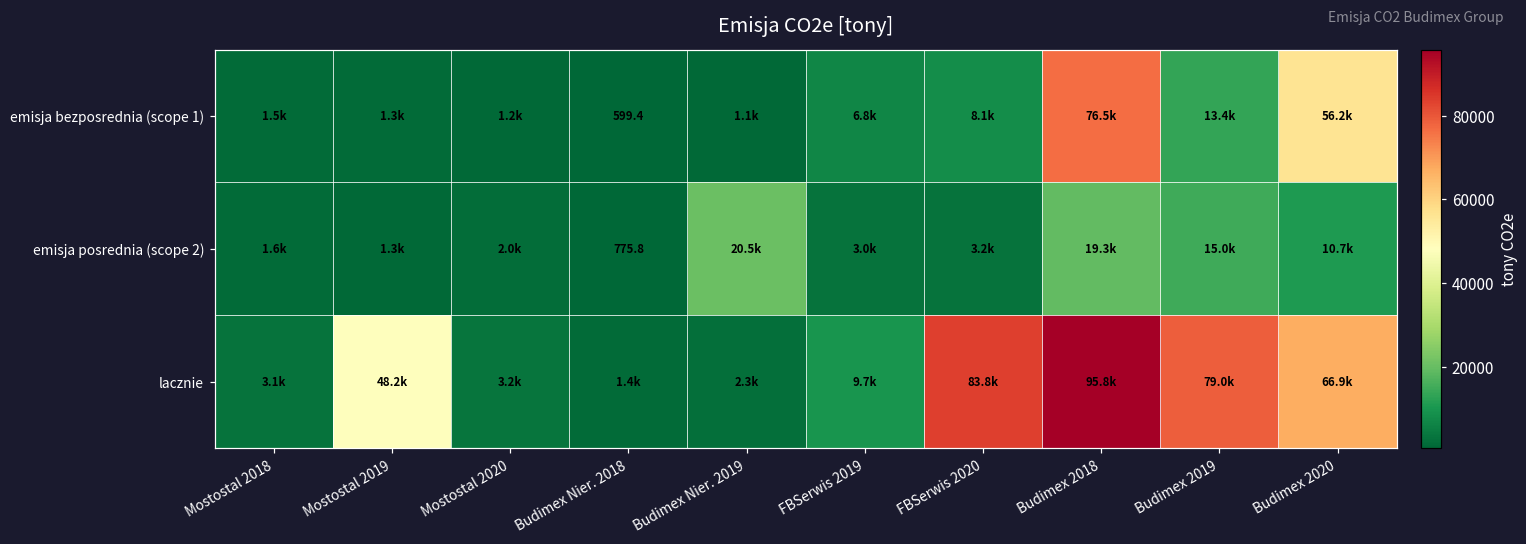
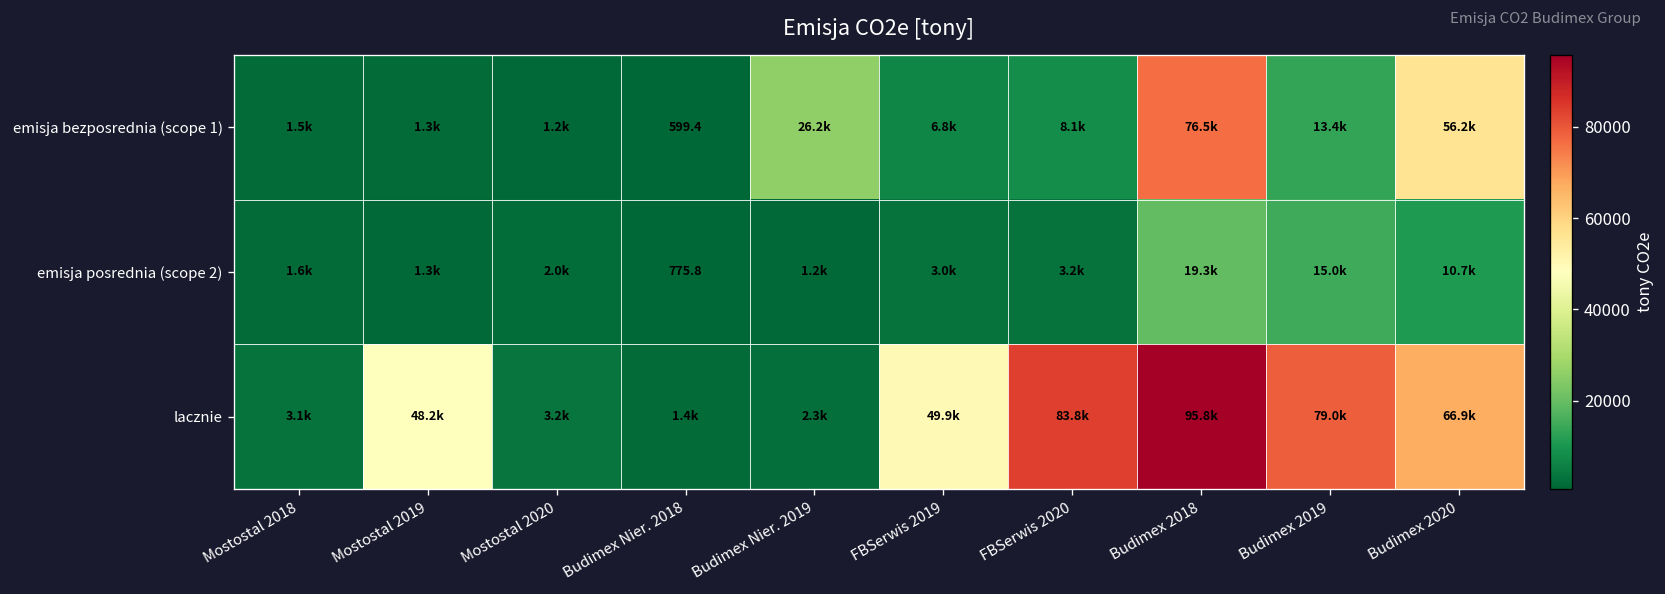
emisja bezposrednia (scope 1), Budimex Nier. 2019: 1.1k -> 26.2k
emisja posrednia (scope 2), Budimex Nier. 2019: 20.5k -> 1.2k
lacznie, FBSerwis 2019: 9.7k -> 49.9k
